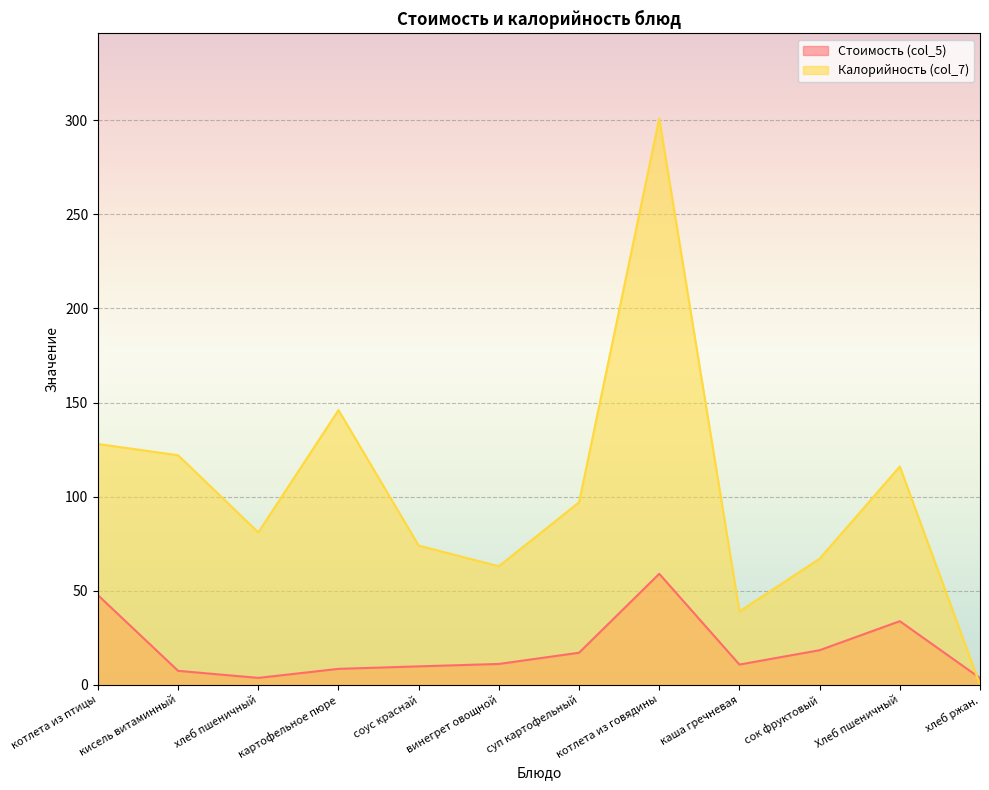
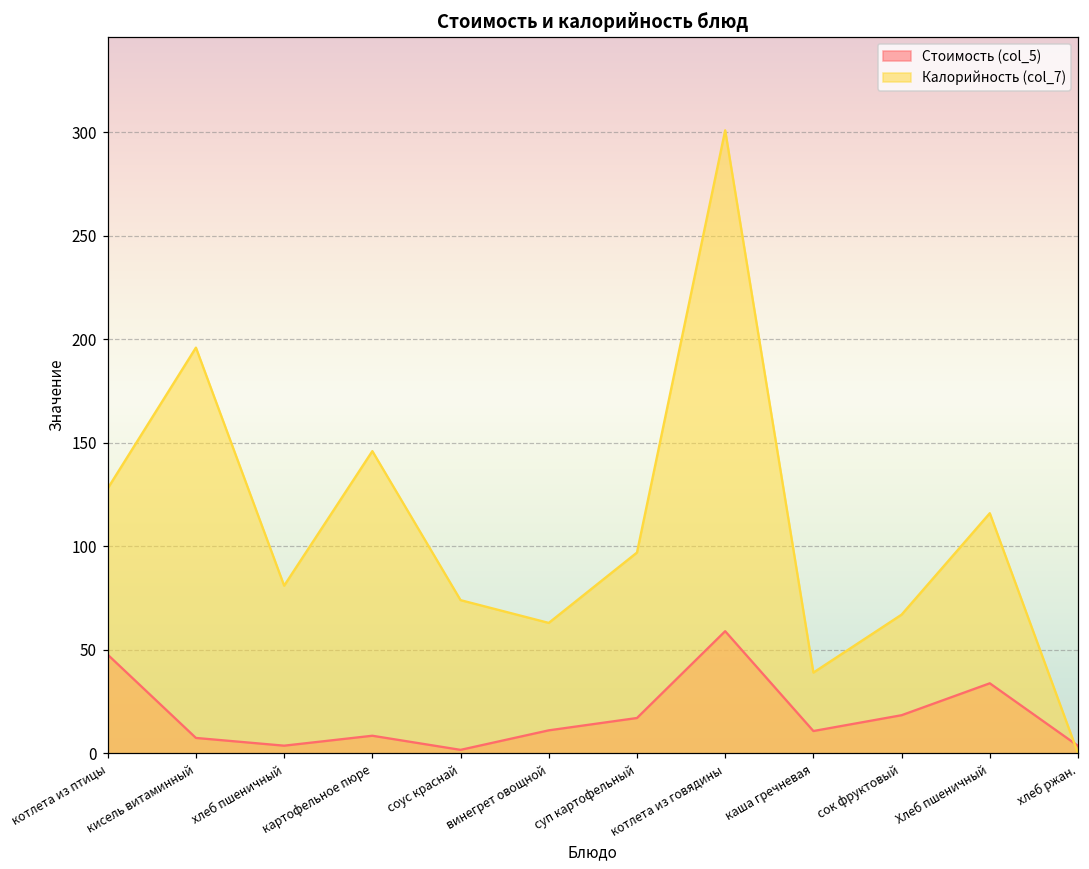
Калорийность (col_7), кисель витаминный: 122 -> 196
Стоимость (col_5), соус краснай: 10 -> 2
